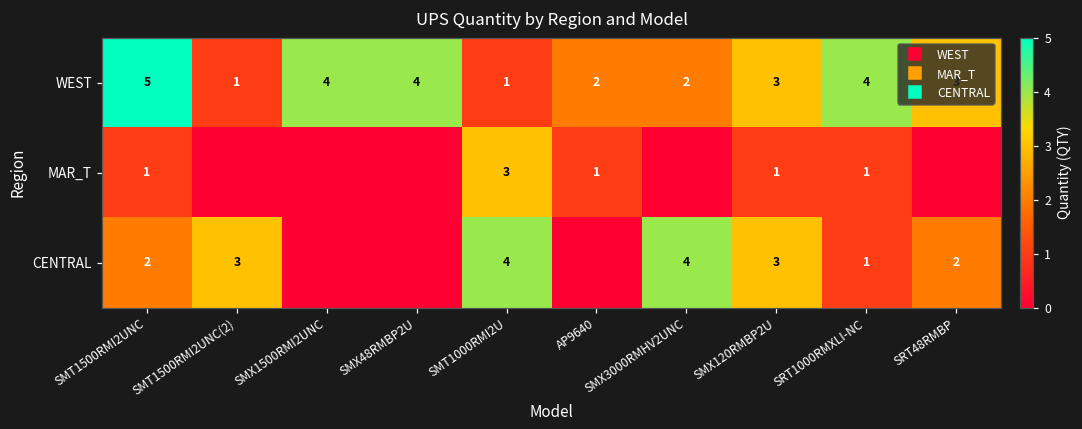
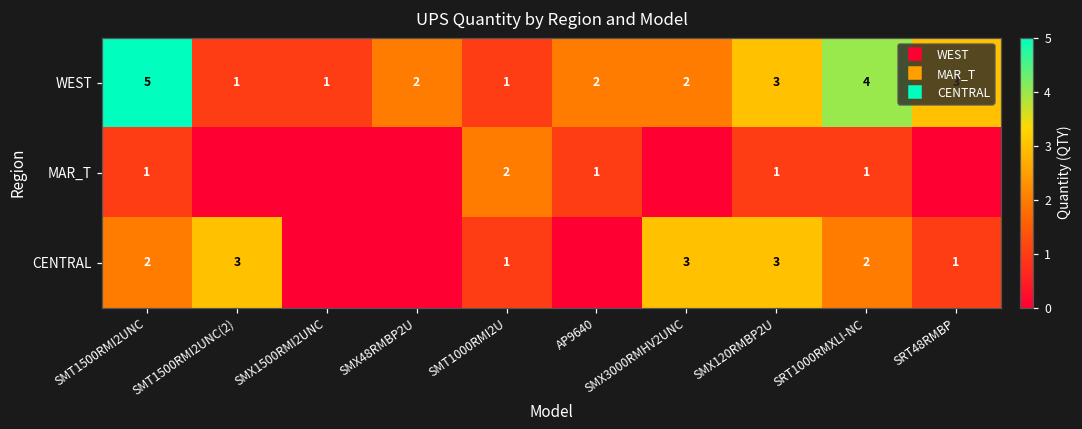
WEST, SMX1500RMI2UNC: 4 -> 1
WEST, SMX48RMBP2U: 4 -> 2
MAR_T, SMT1000RMI2U: 3 -> 2
CENTRAL, SMT1000RMI2U: 4 -> 1
CENTRAL, SMX3000RMHV2UNC: 4 -> 3
CENTRAL, SRT1000RMXLI-NC: 1 -> 2
CENTRAL, SRT48RMBP: 2 -> 1
